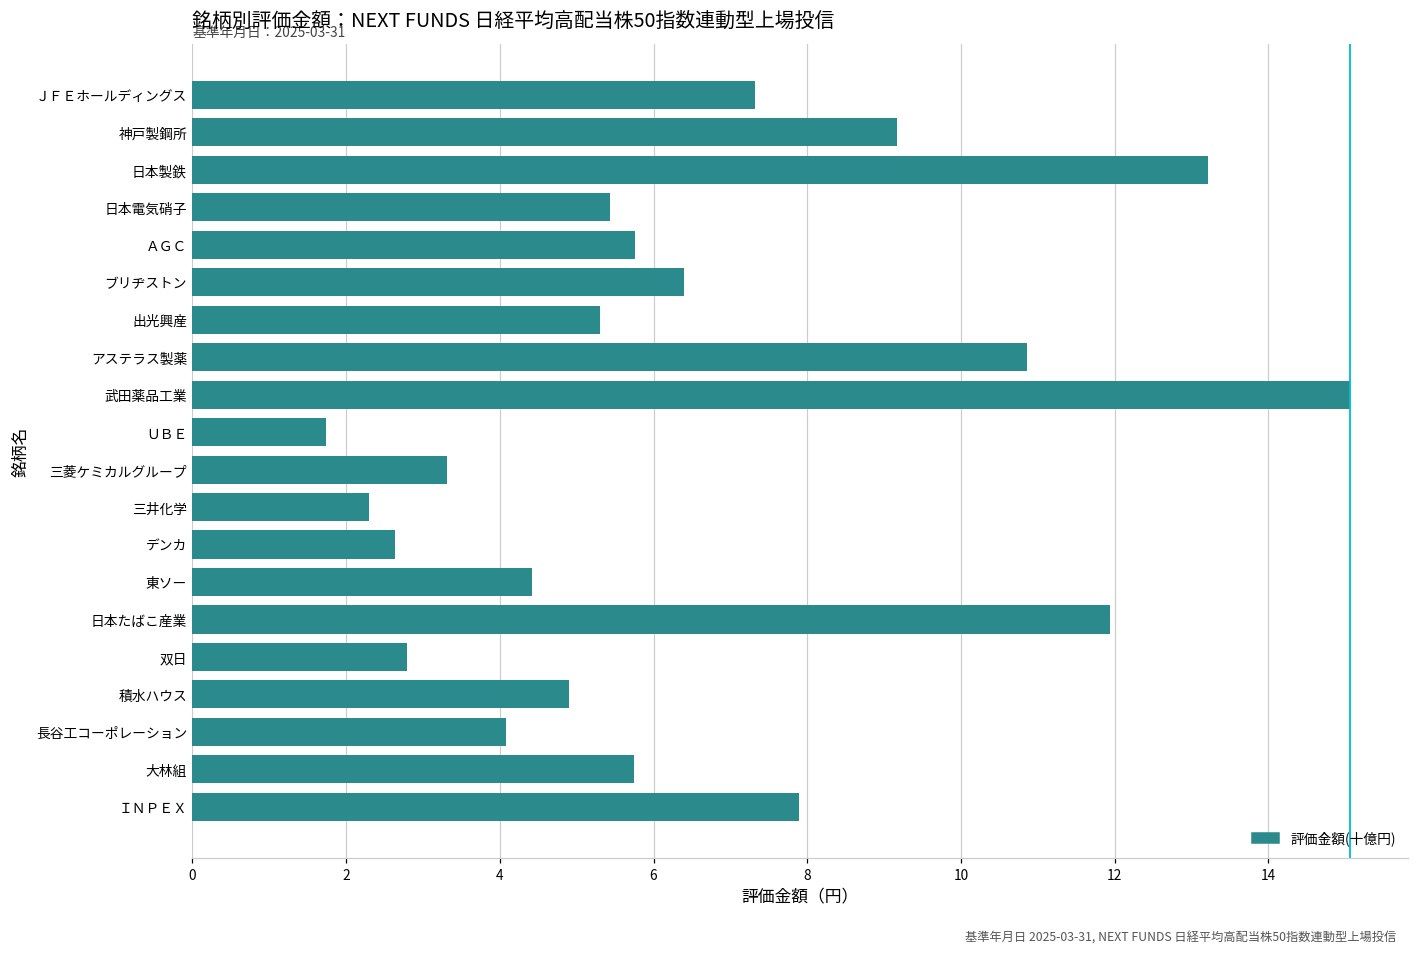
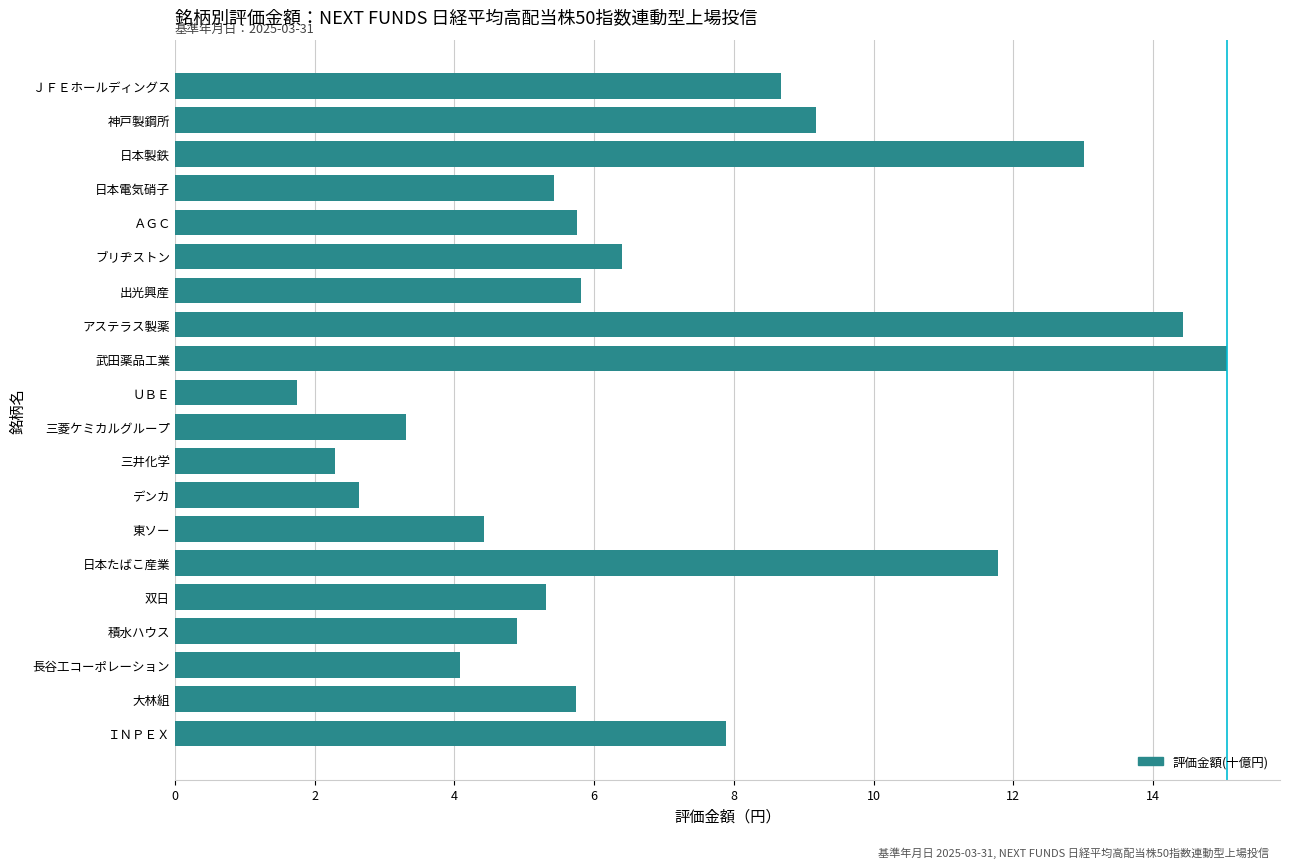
ＪＦＥホールディングス: 7.3 -> 8.7
日本製鉄: 13.2 -> 13.0
出光興産: 5.3 -> 5.8
アステラス製薬: 10.9 -> 14.4
日本たばこ産業: 11.9 -> 11.8
双日: 2.8 -> 5.3
